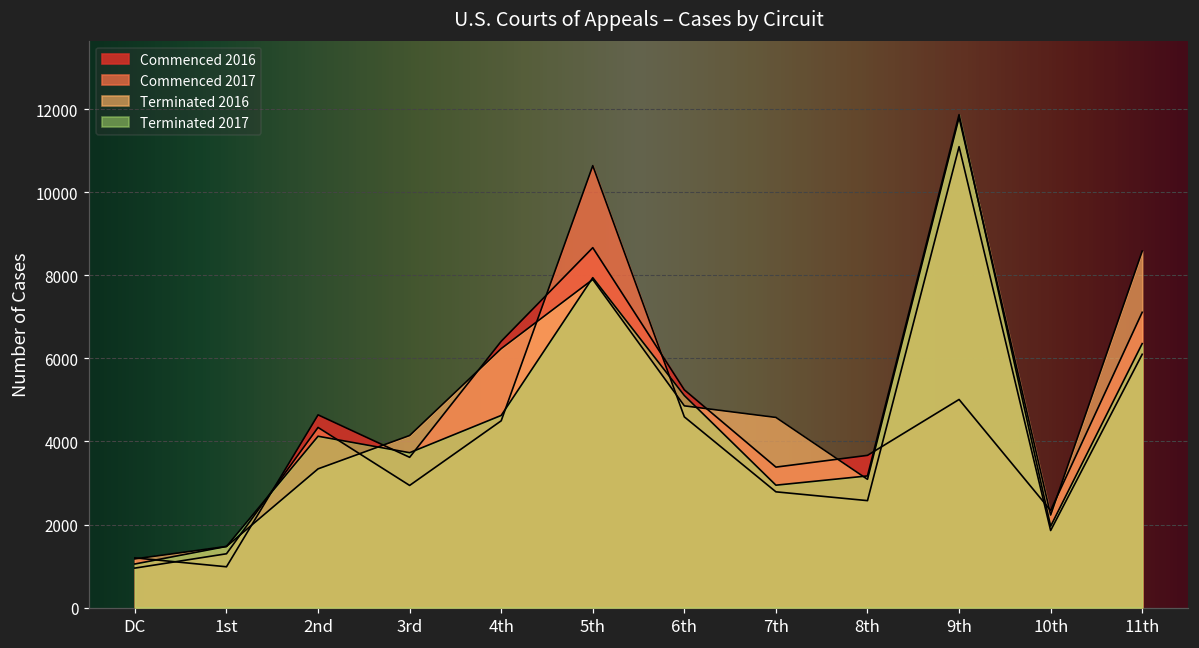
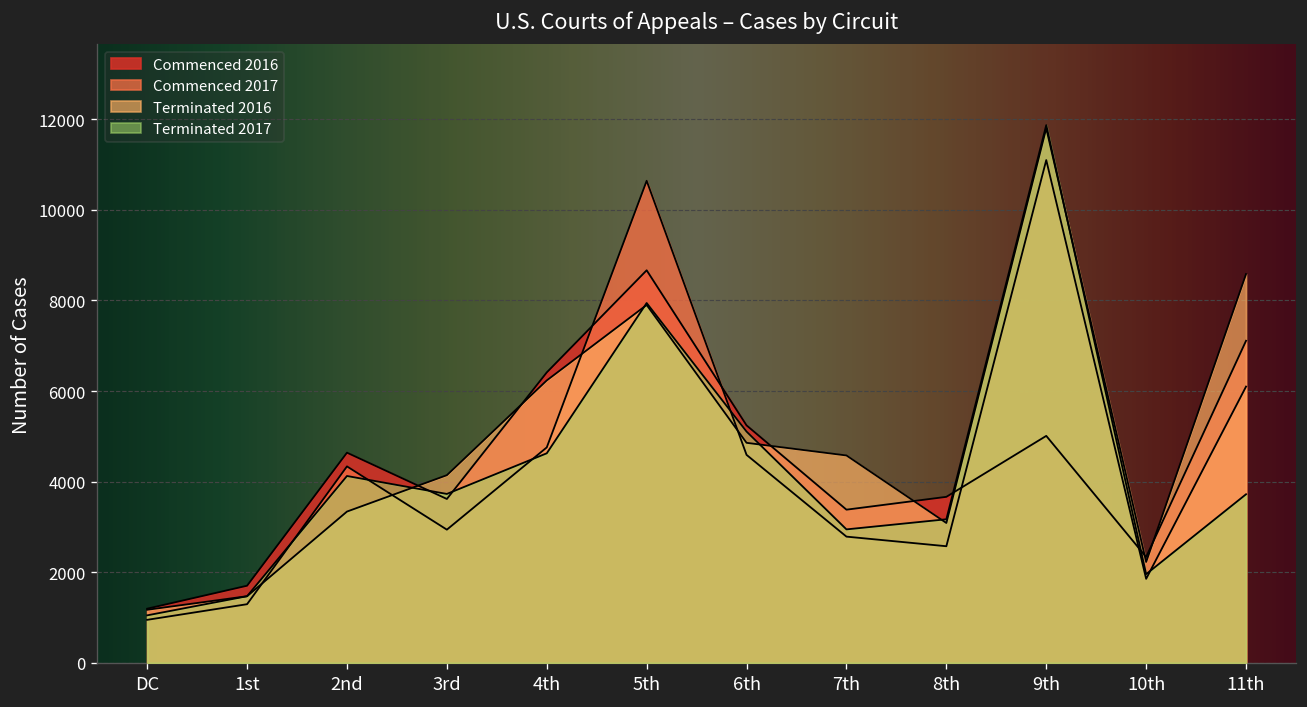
Commenced 2016, 1st: 1000 -> 1700
Commenced 2017, 4th: 4500 -> 4800
Terminated 2017, 11th: 6400 -> 3700
